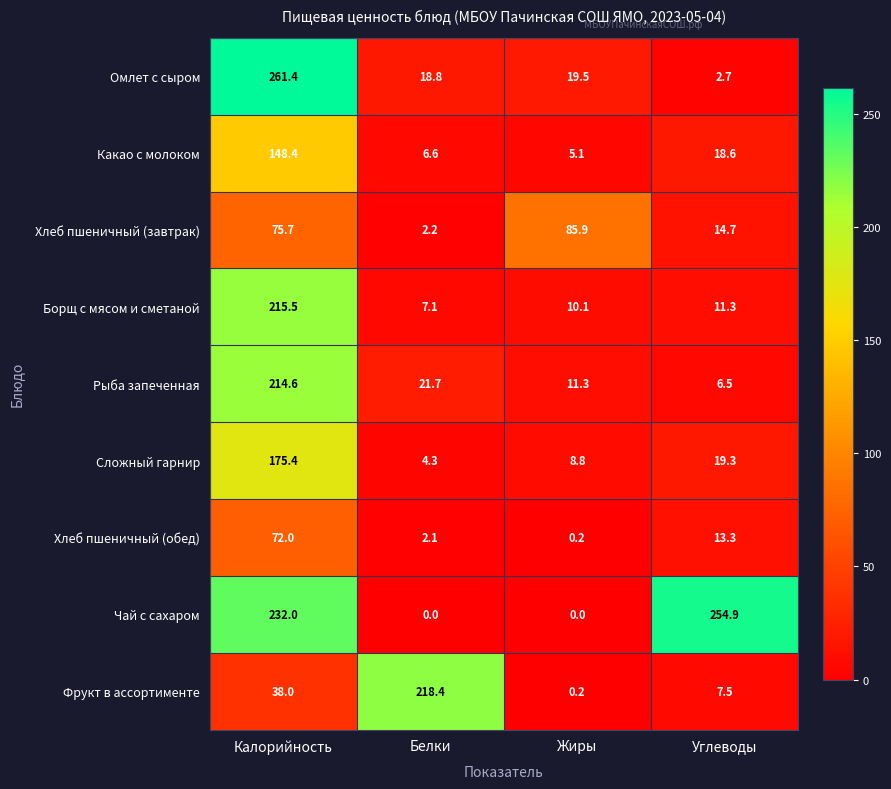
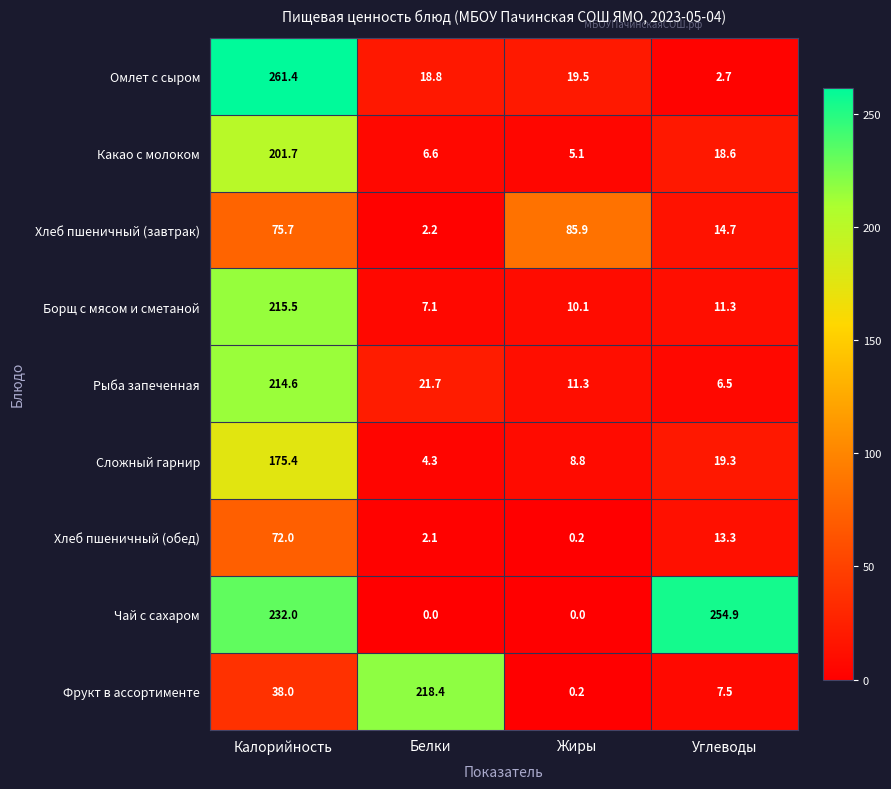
Какао с молоком, Калорийность: 148.4 -> 201.7
